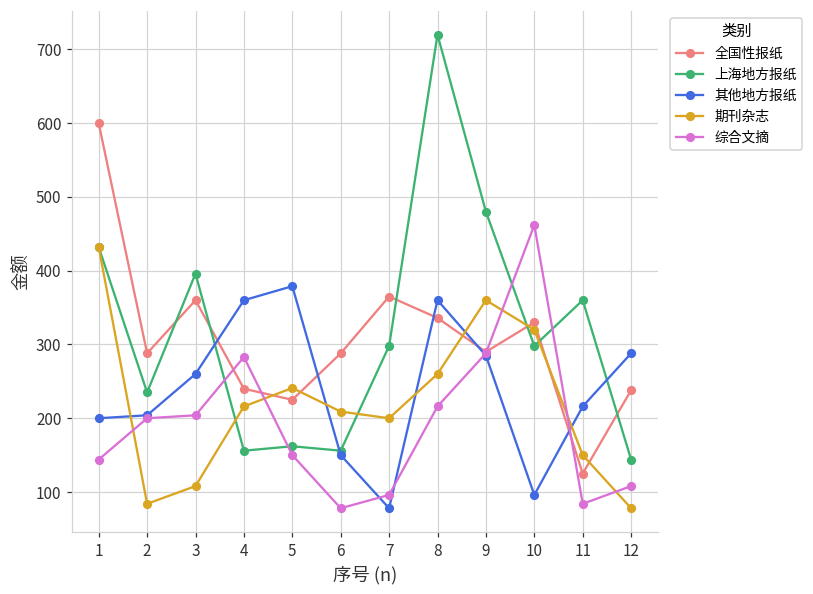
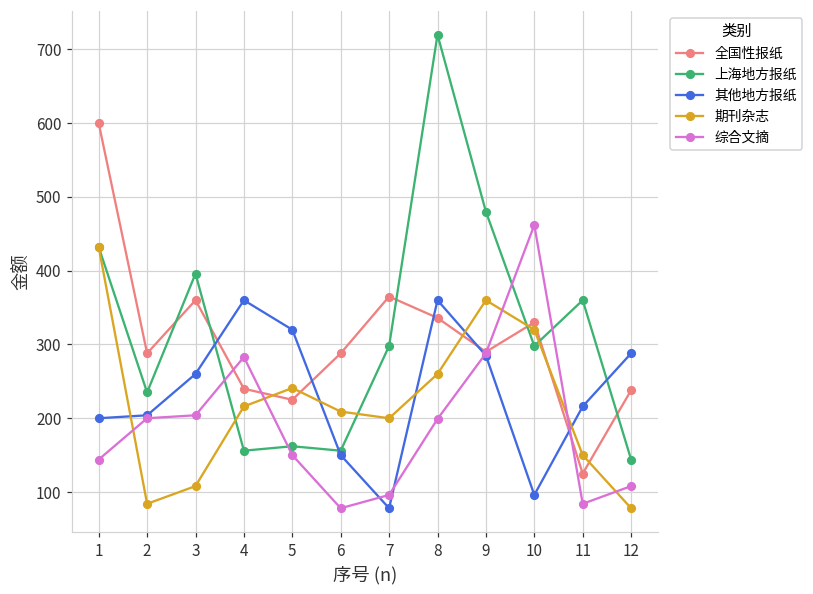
其他地方报纸, 5: 380 -> 320
综合文摘, 8: 220 -> 200
